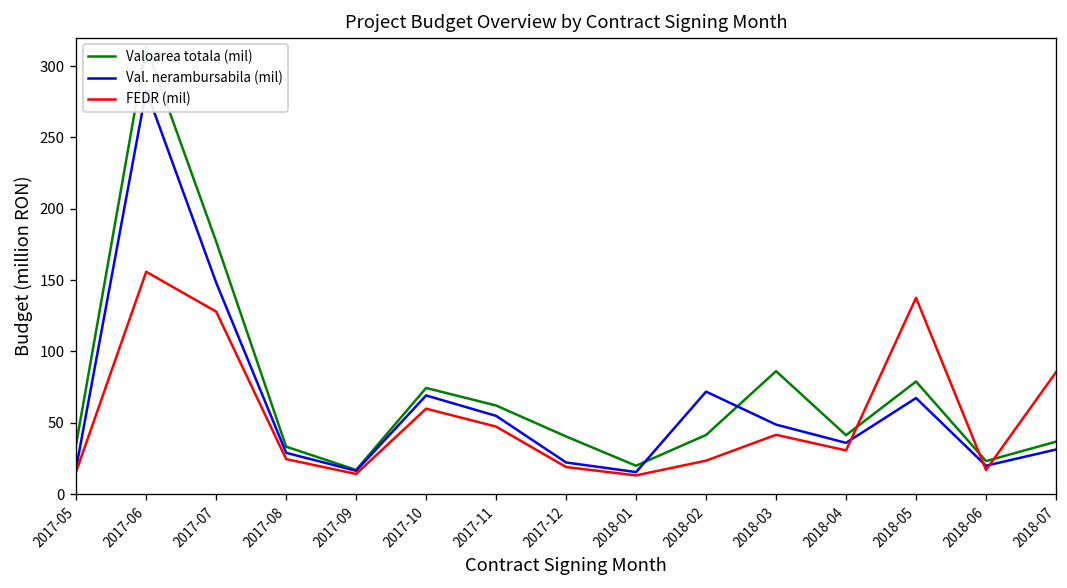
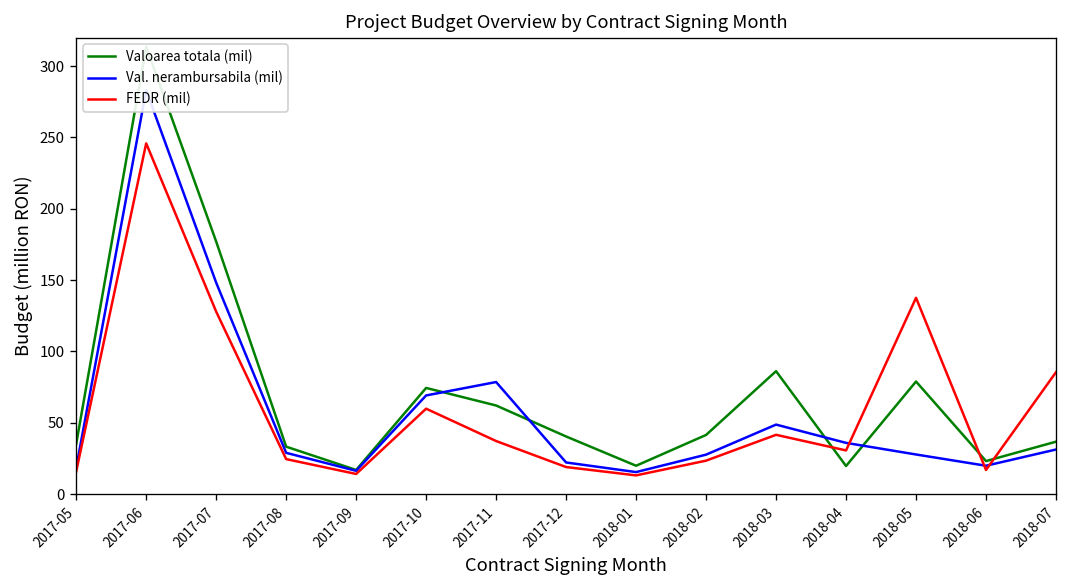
FEDR (mil), 2017-06: 156 -> 246
Val. nerambursabila (mil), 2017-11: 55 -> 79
FEDR (mil), 2017-11: 47 -> 37
Val. nerambursabila (mil), 2018-02: 72 -> 28
Valoarea totala (mil), 2018-04: 41 -> 20
Val. nerambursabila (mil), 2018-05: 67 -> 28
